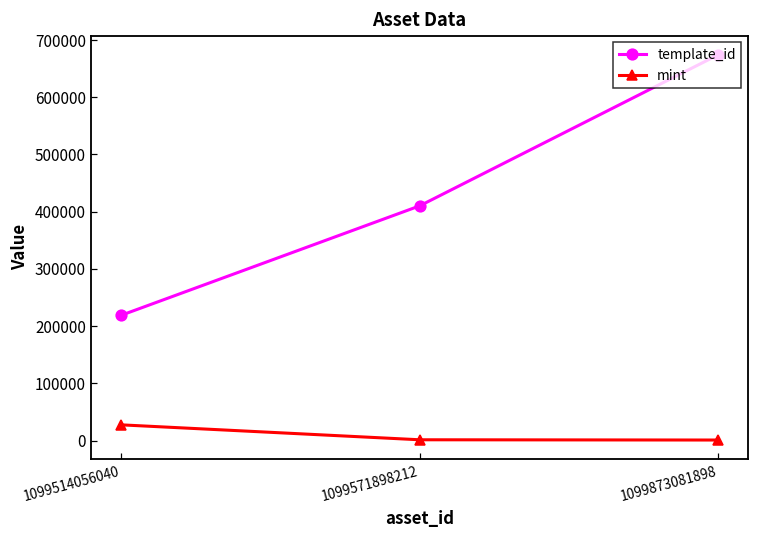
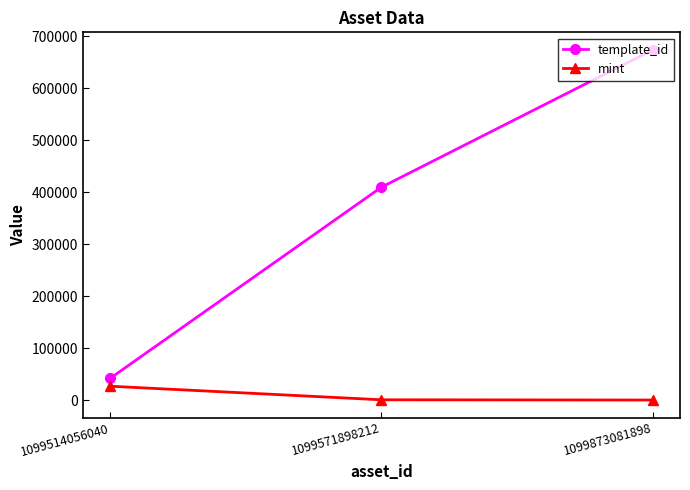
template_id, 1099514056040: 220000 -> 40000
